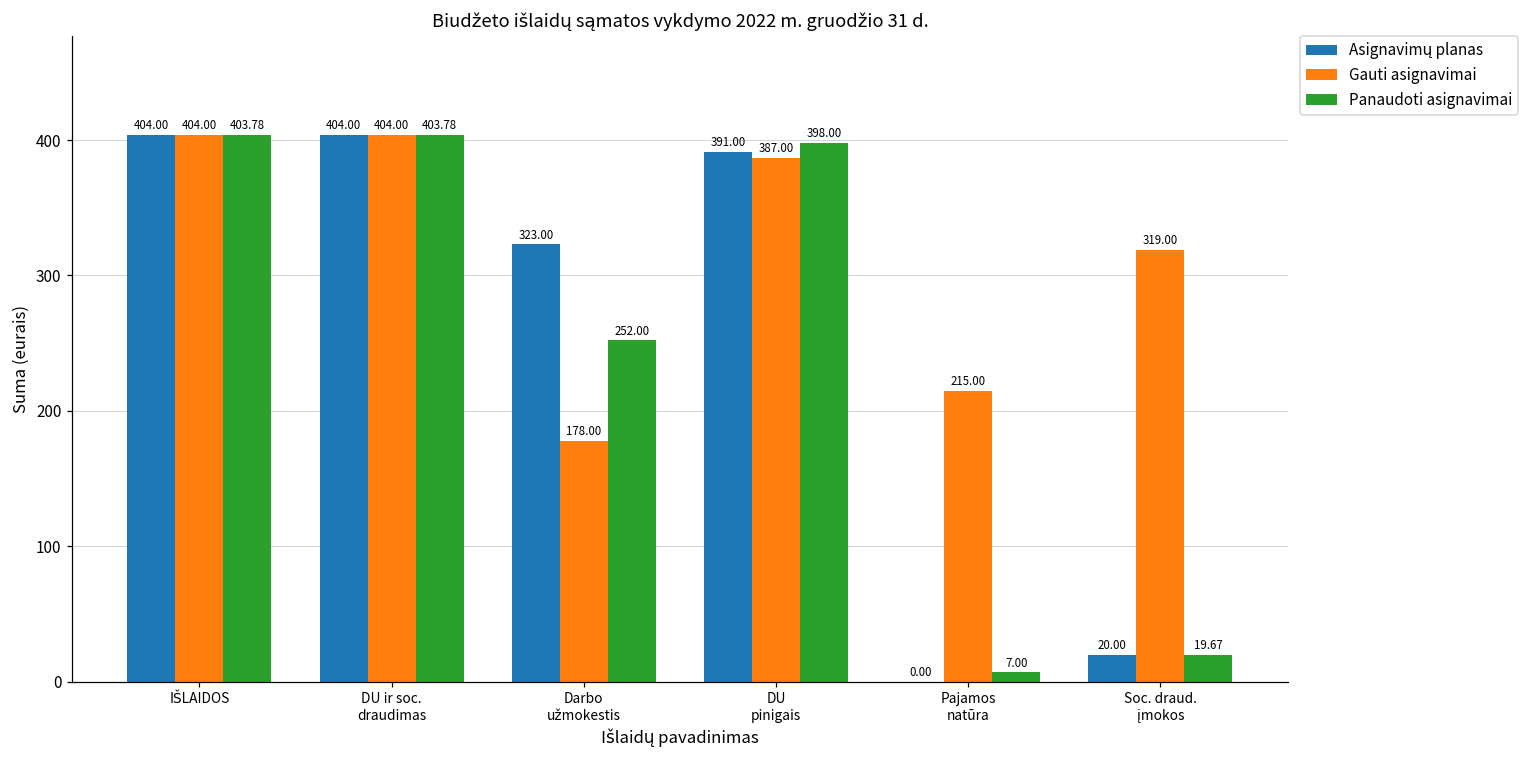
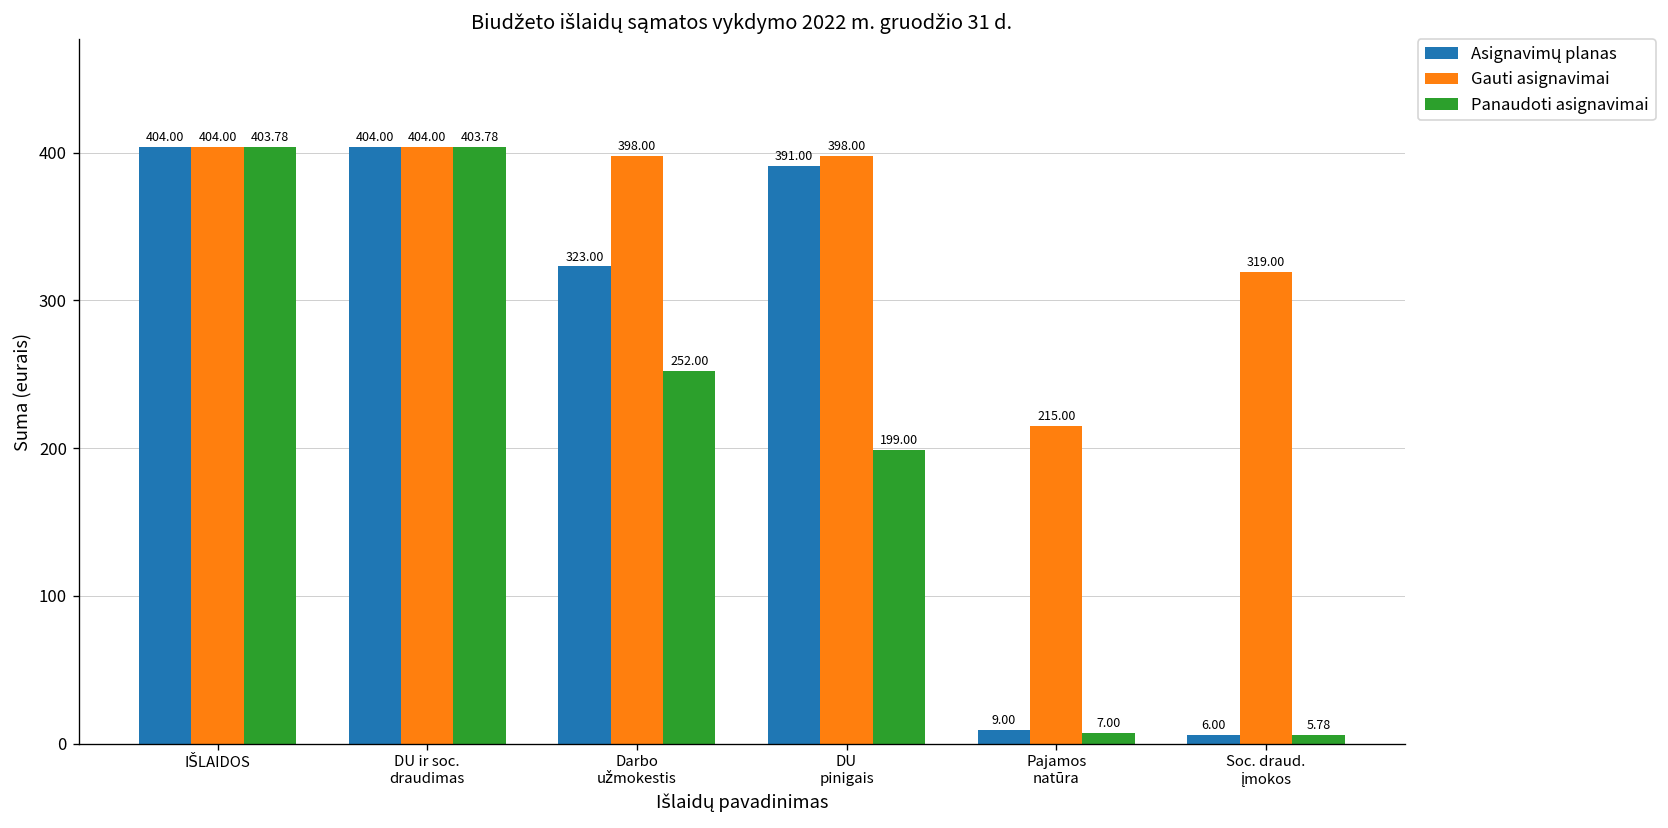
Gauti asignavimai, Darbo užmokestis: 178.00 -> 398.00
Gauti asignavimai, DU pinigais: 387.00 -> 398.00
Panaudoti asignavimai, DU pinigais: 398.00 -> 199.00
Asignavimų planas, Pajamos natūra: 0.00 -> 9.00
Asignavimų planas, Soc. draud. įmokos: 20.00 -> 6.00
Panaudoti asignavimai, Soc. draud. įmokos: 19.67 -> 5.78
